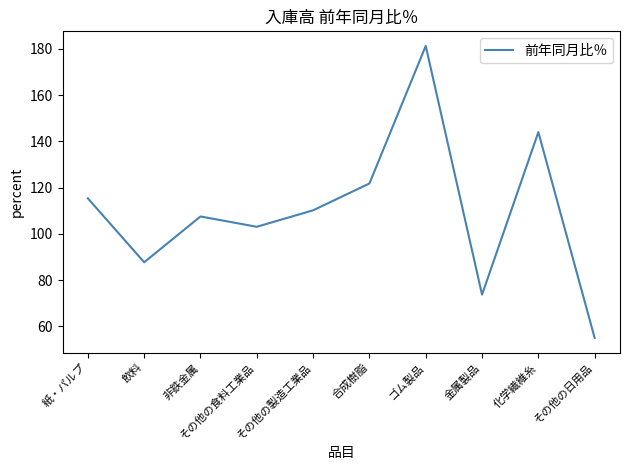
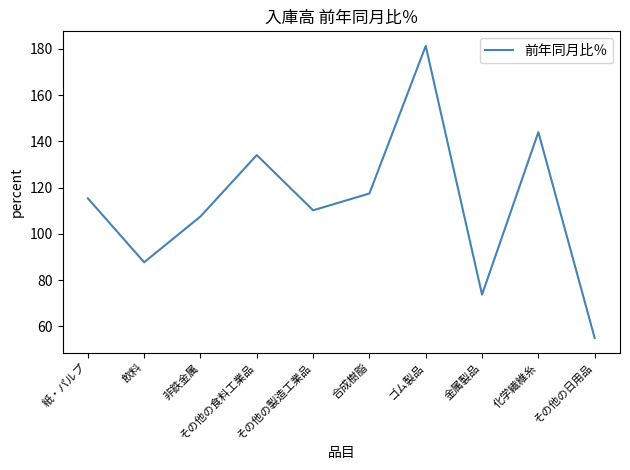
その他の食料工業品: 103 -> 134
合成樹脂: 122 -> 117
